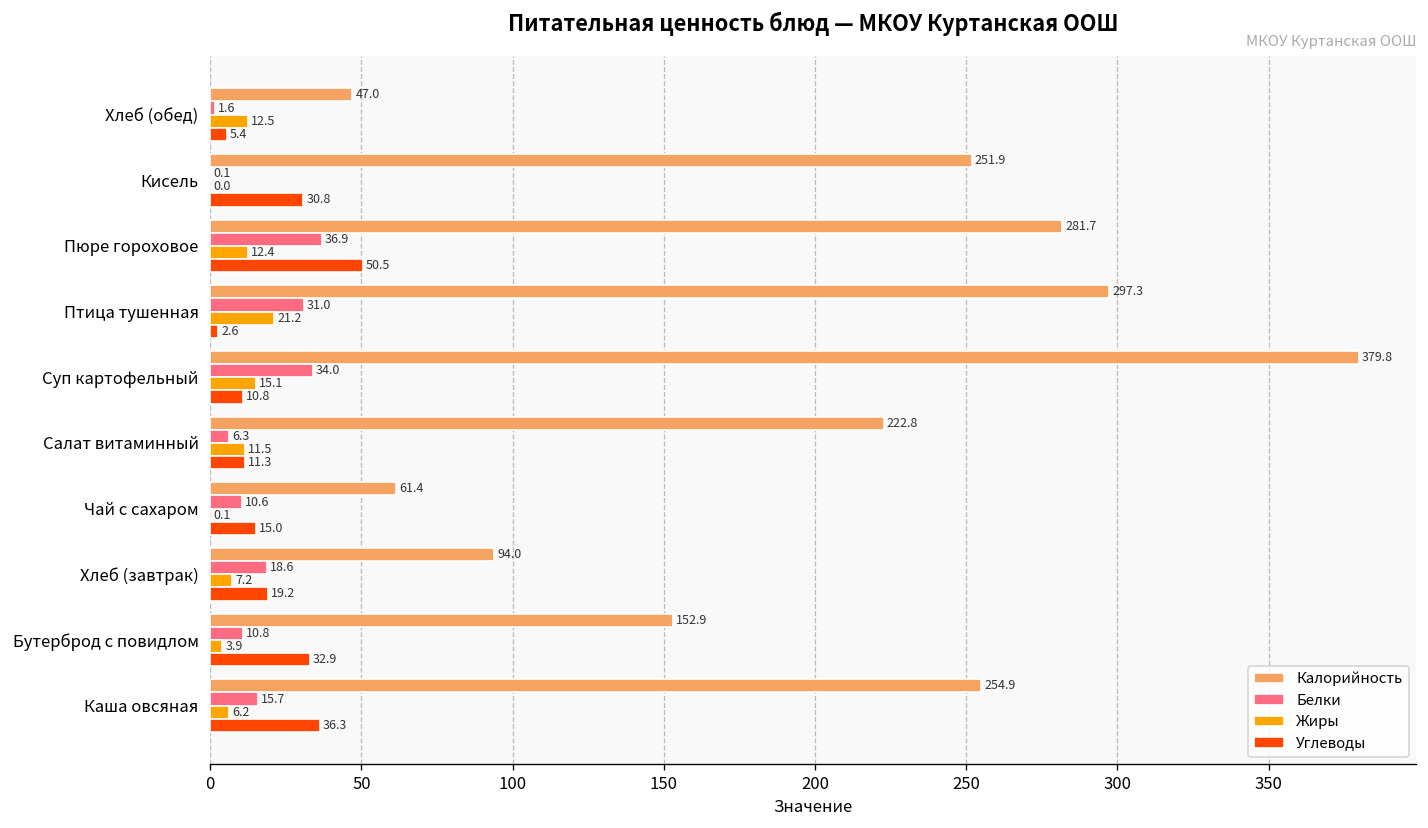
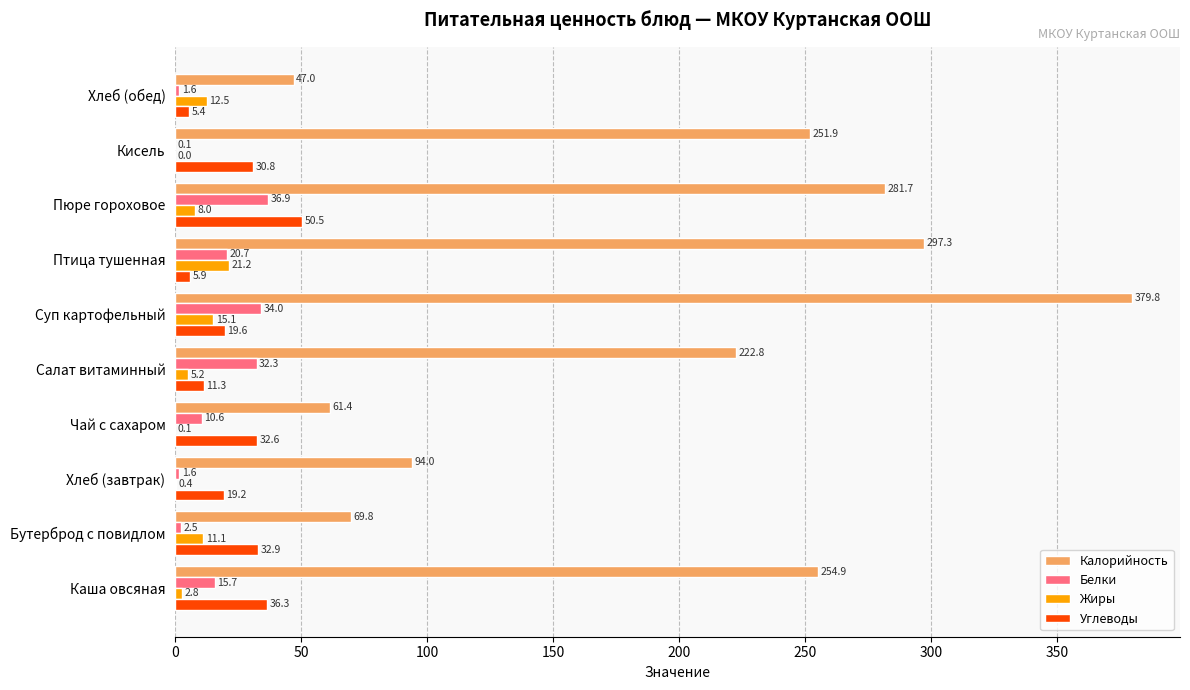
Жиры, Пюре гороховое: 12.4 -> 8.0
Белки, Птица тушенная: 31.0 -> 20.7
Углеводы, Птица тушенная: 2.6 -> 5.9
Углеводы, Суп картофельный: 10.8 -> 19.6
Белки, Салат витаминный: 6.3 -> 32.3
Жиры, Салат витаминный: 11.5 -> 5.2
Углеводы, Чай с сахаром: 15.0 -> 32.6
Белки, Хлеб (завтрак): 18.6 -> 1.6
Жиры, Хлеб (завтрак): 7.2 -> 0.4
Калорийность, Бутерброд с повидлом: 152.9 -> 69.8
Белки, Бутерброд с повидлом: 10.8 -> 2.5
Жиры, Бутерброд с повидлом: 3.9 -> 11.1
Жиры, Каша овсяная: 6.2 -> 2.8
